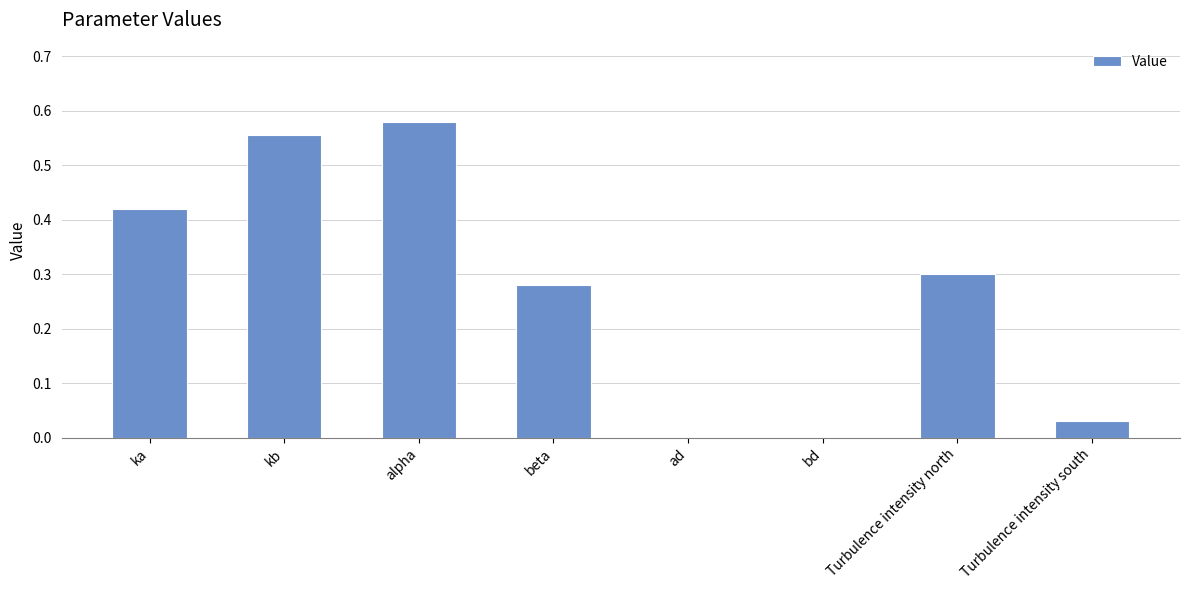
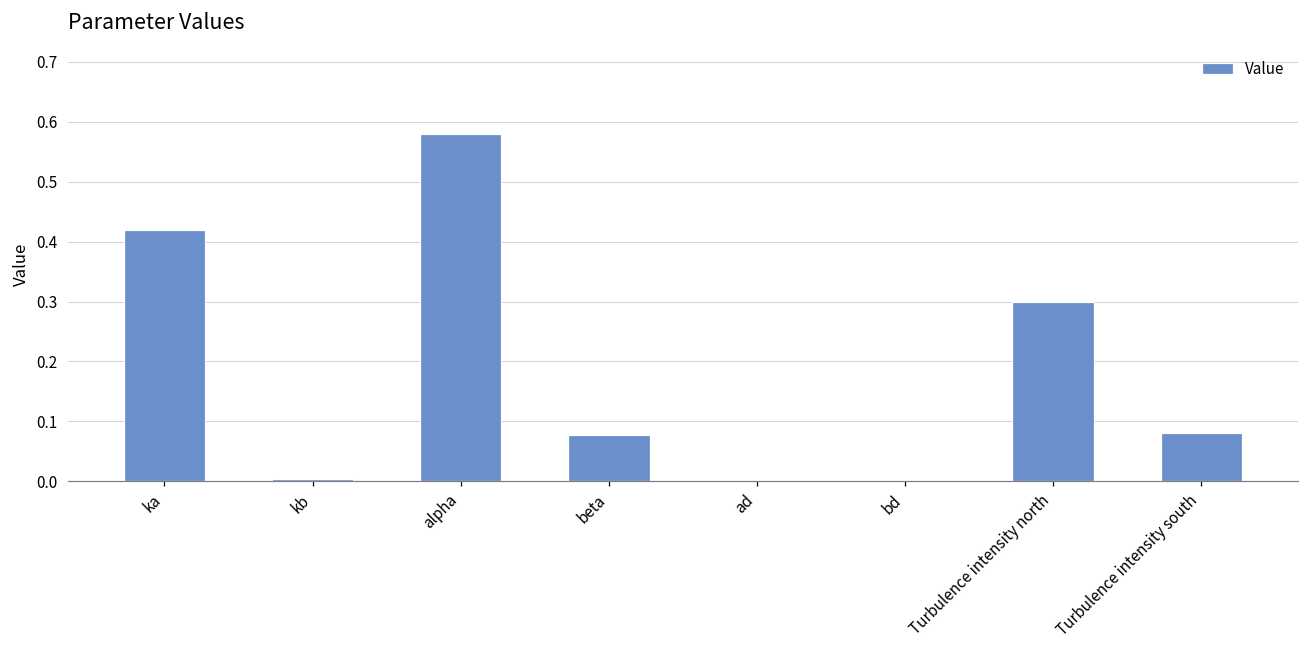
kb: 0.56 -> 0.00
beta: 0.28 -> 0.08
Turbulence intensity south: 0.03 -> 0.08
